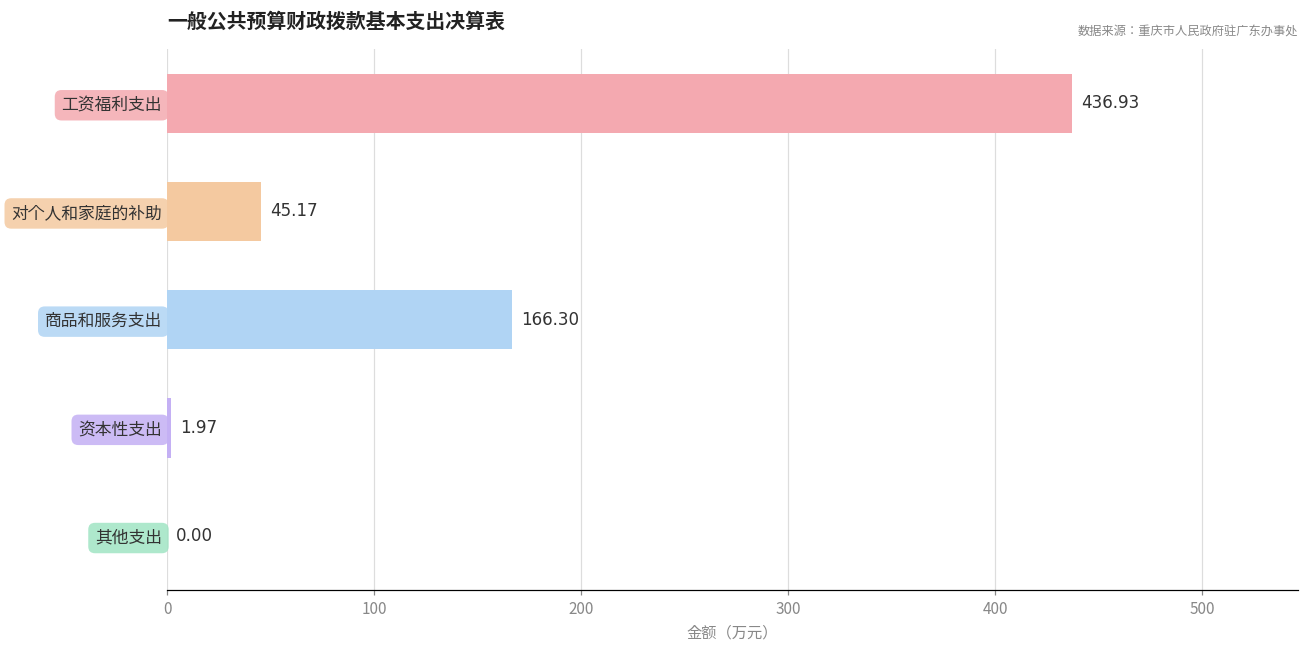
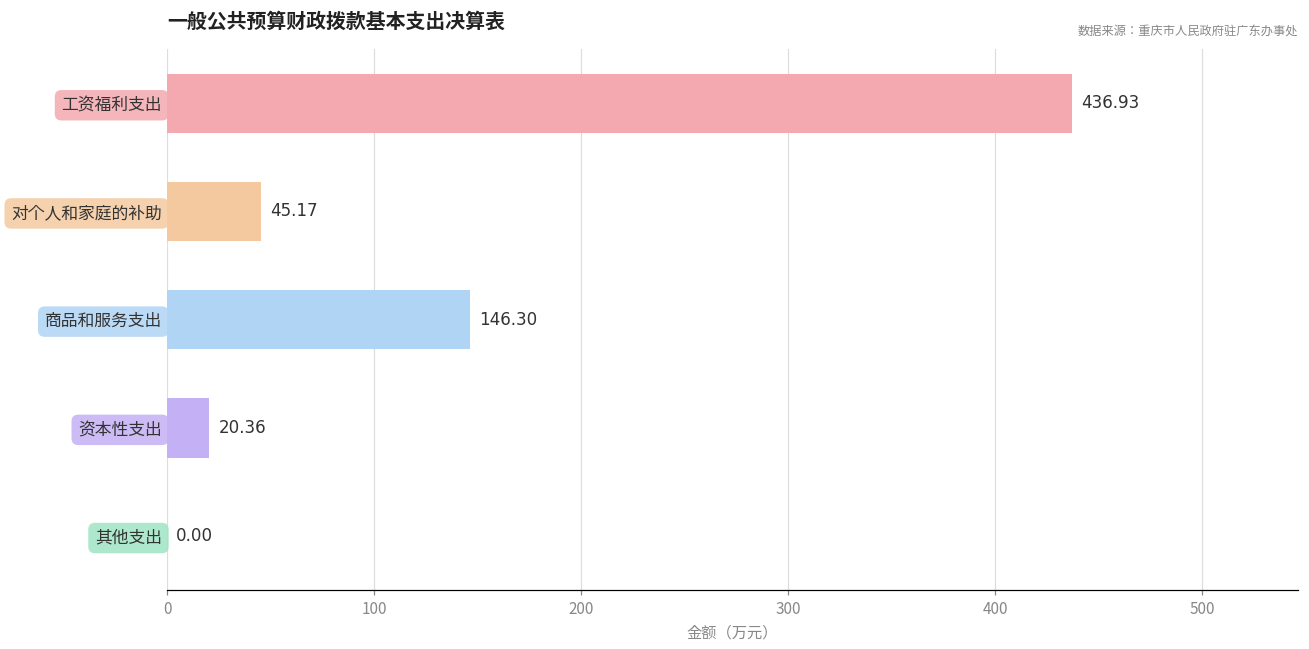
商品和服务支出: 166.30 -> 146.30
资本性支出: 1.97 -> 20.36
